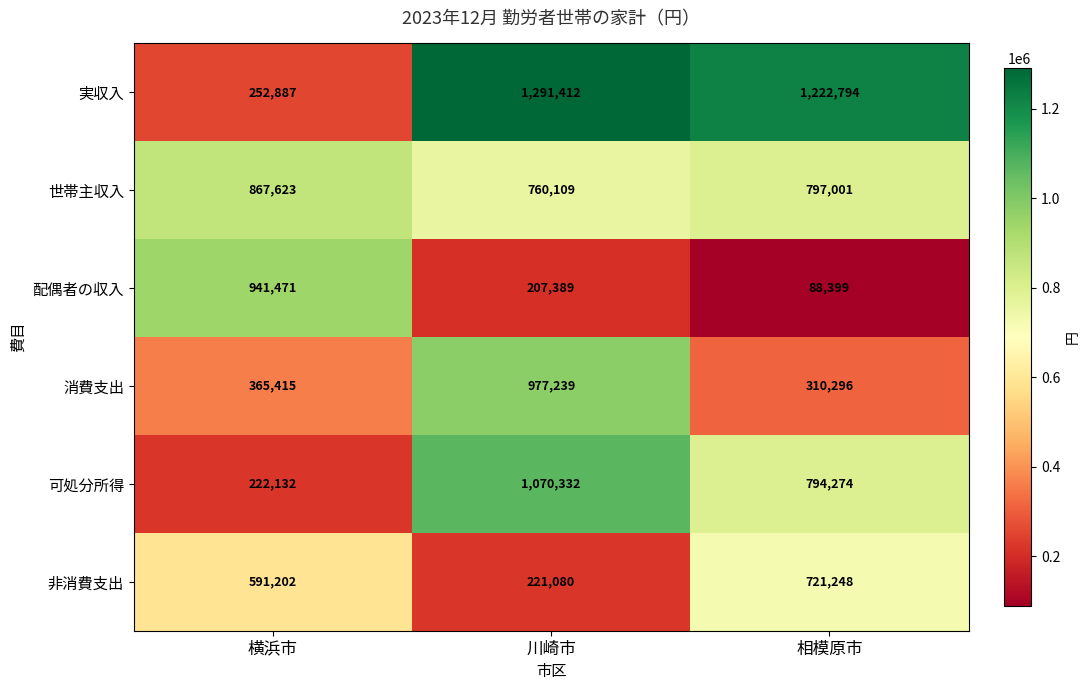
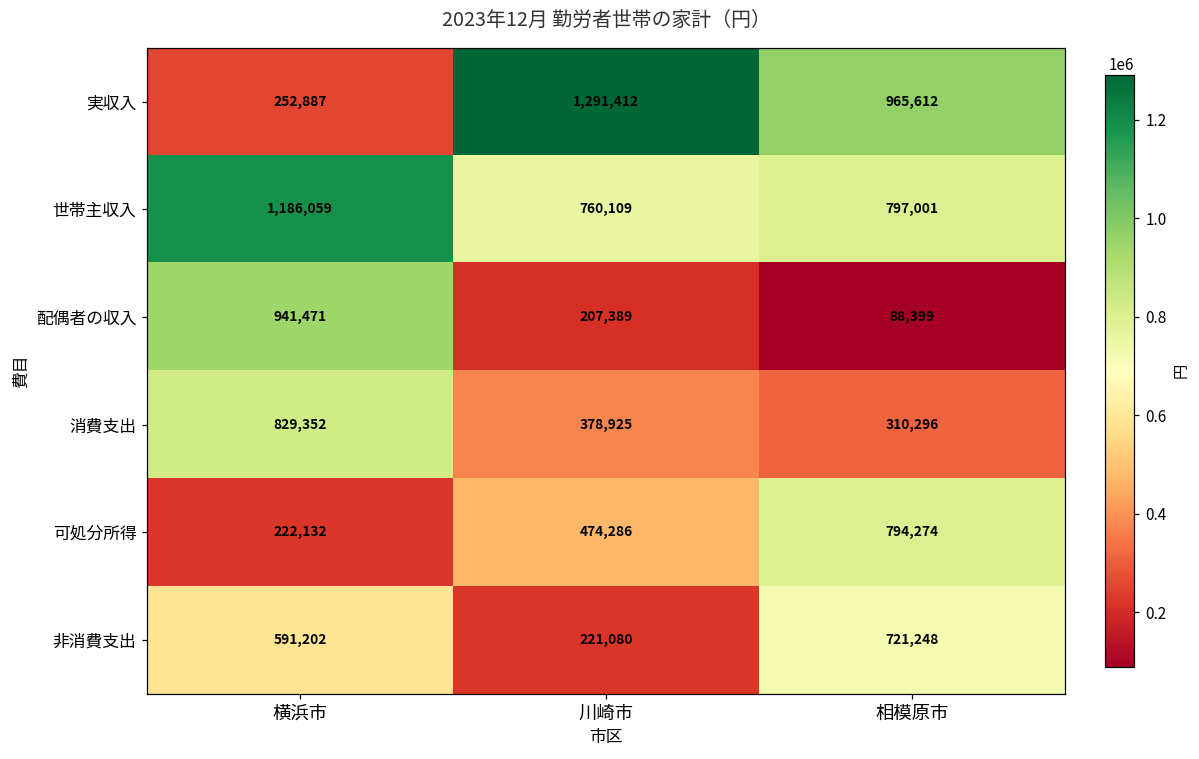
実収入, 相模原市: 1,222,794 -> 965,612
世帯主収入, 横浜市: 867,623 -> 1,186,059
消費支出, 横浜市: 365,415 -> 829,352
消費支出, 川崎市: 977,239 -> 378,925
可処分所得, 川崎市: 1,070,332 -> 474,286
